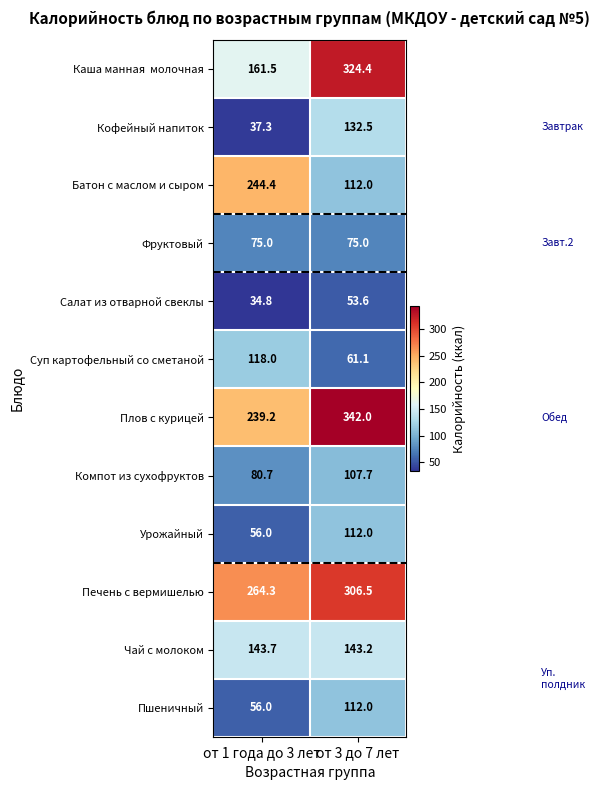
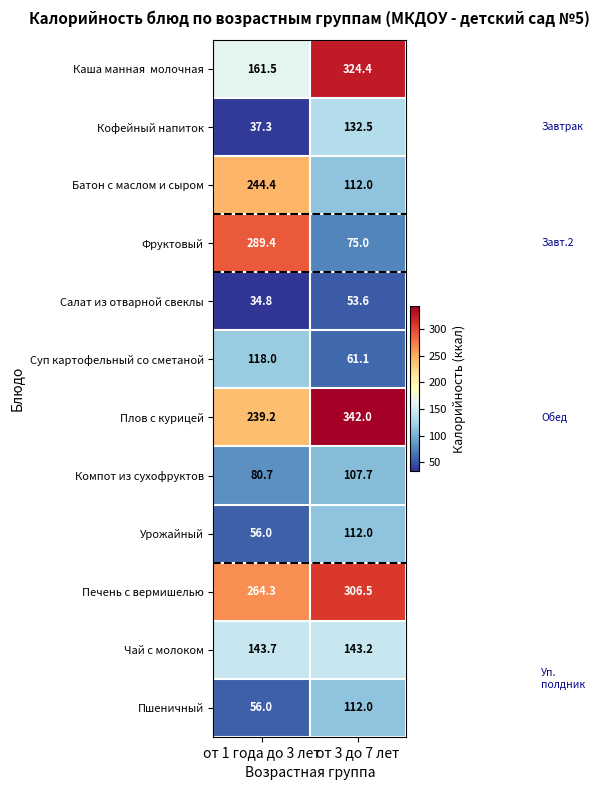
Фруктовый, от 1 года до 3 лет: 75.0 -> 289.4
